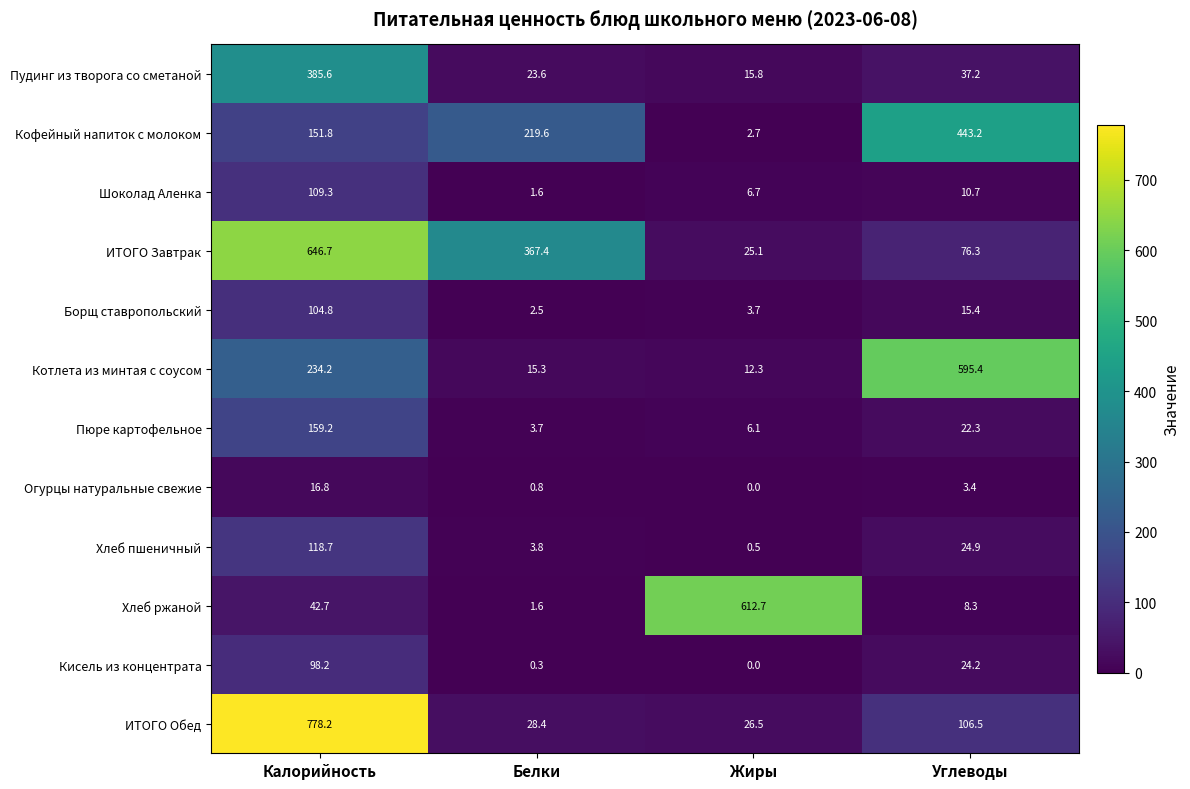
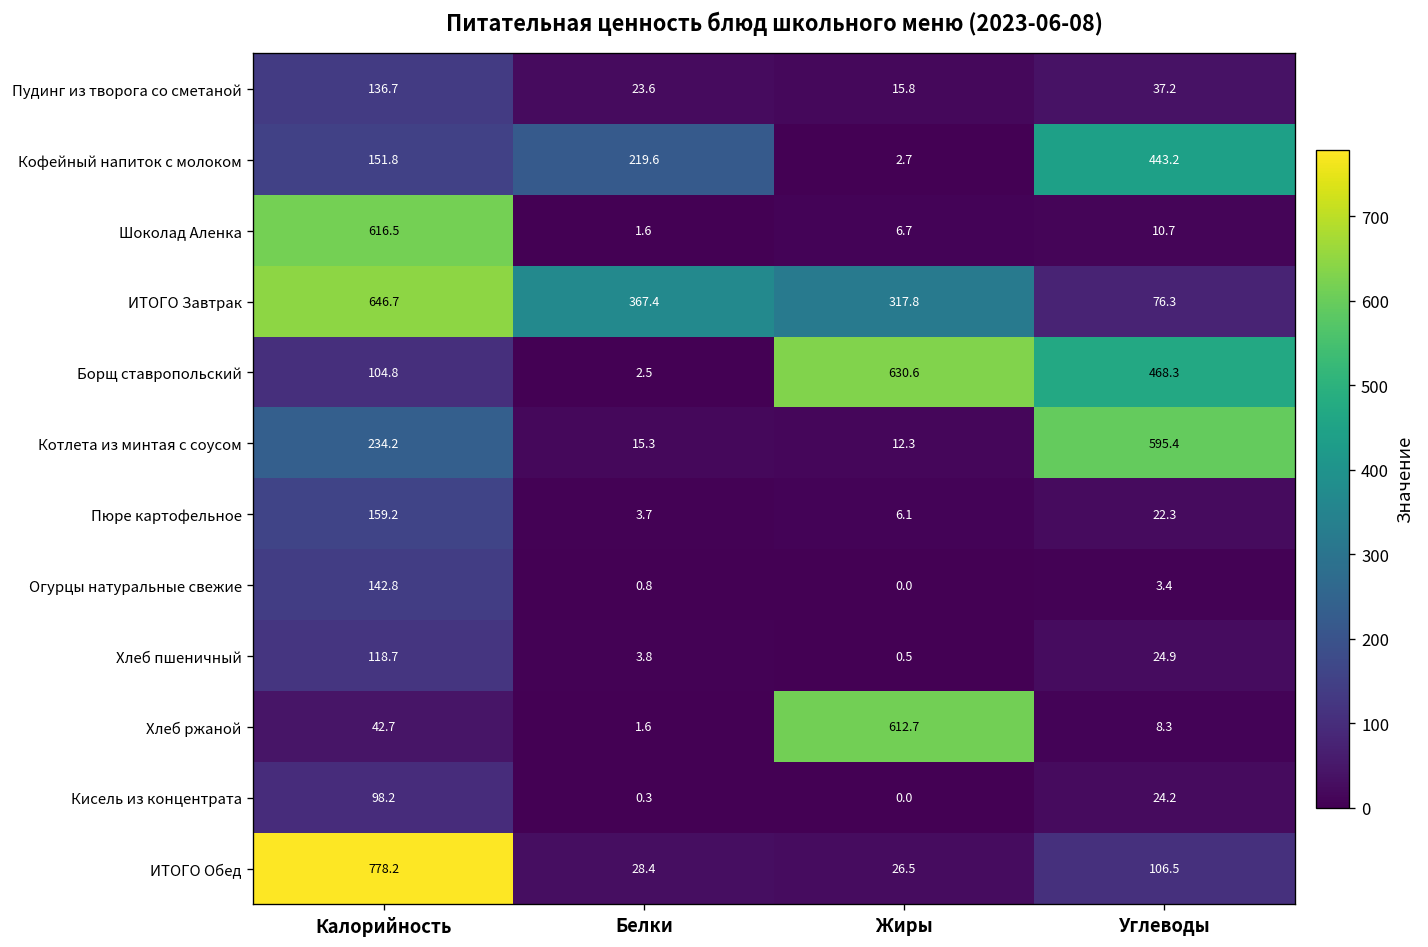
Пудинг из творога со сметаной, Калорийность: 385.6 -> 136.7
Шоколад Аленка, Калорийность: 109.3 -> 616.5
ИТОГО Завтрак, Жиры: 25.1 -> 317.8
Борщ ставропольский, Жиры: 3.7 -> 630.6
Борщ ставропольский, Углеводы: 15.4 -> 468.3
Огурцы натуральные свежие, Калорийность: 16.8 -> 142.8
